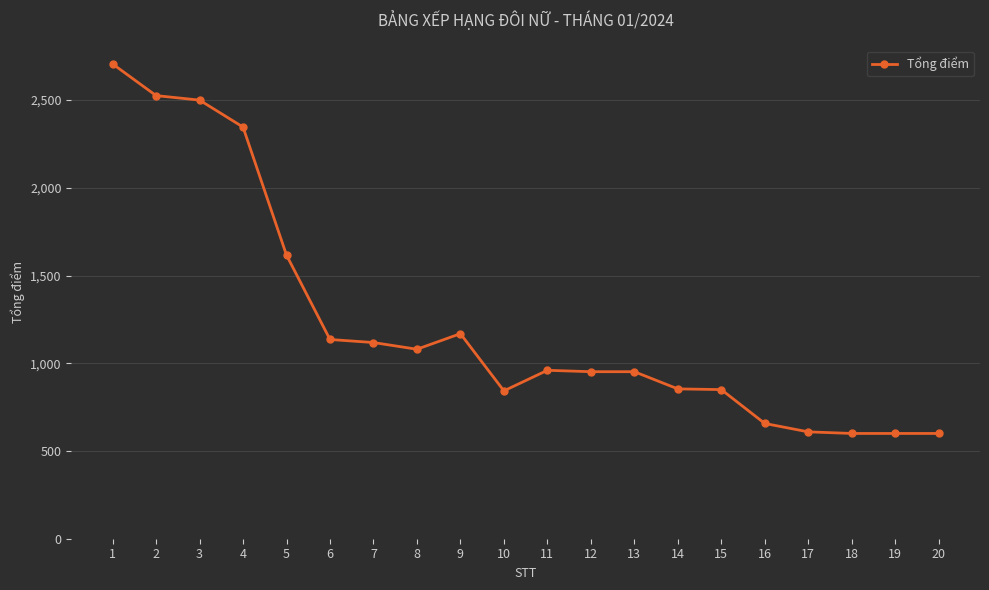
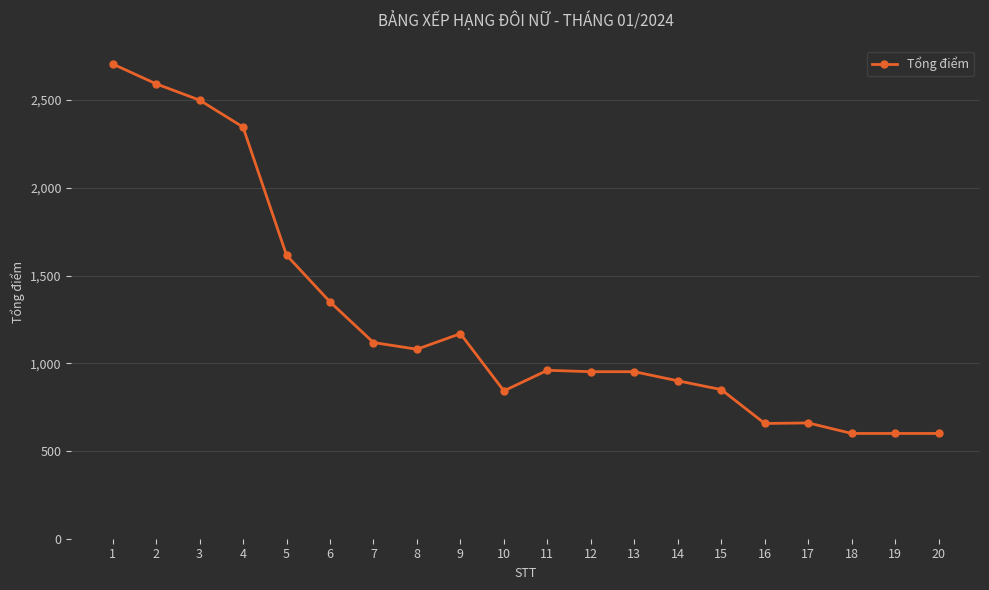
2: 2,530 -> 2,590
6: 1,140 -> 1,350
14: 850 -> 900
17: 610 -> 660
